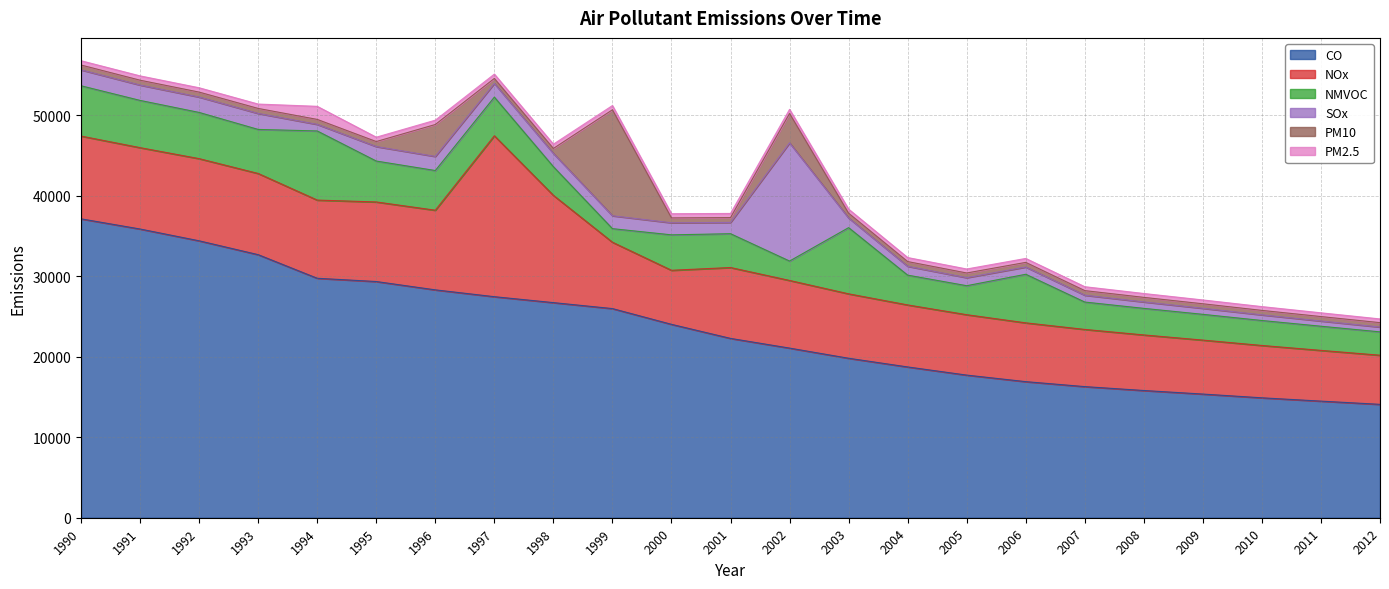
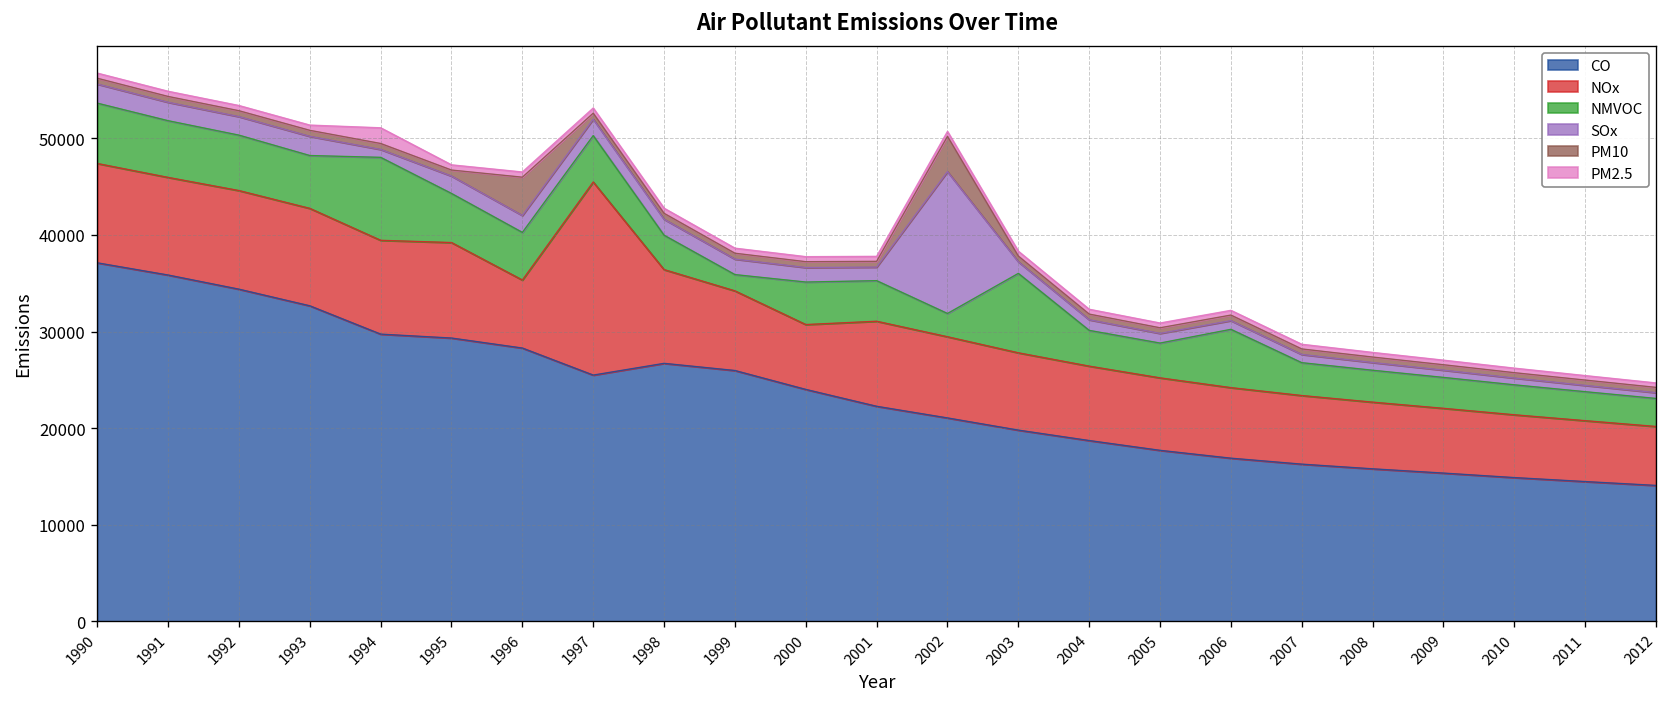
NOx, 1996: 10000 -> 7000
CO, 1997: 27000 -> 25000
NOx, 1998: 13000 -> 10000
PM10, 1999: 13000 -> 1000
